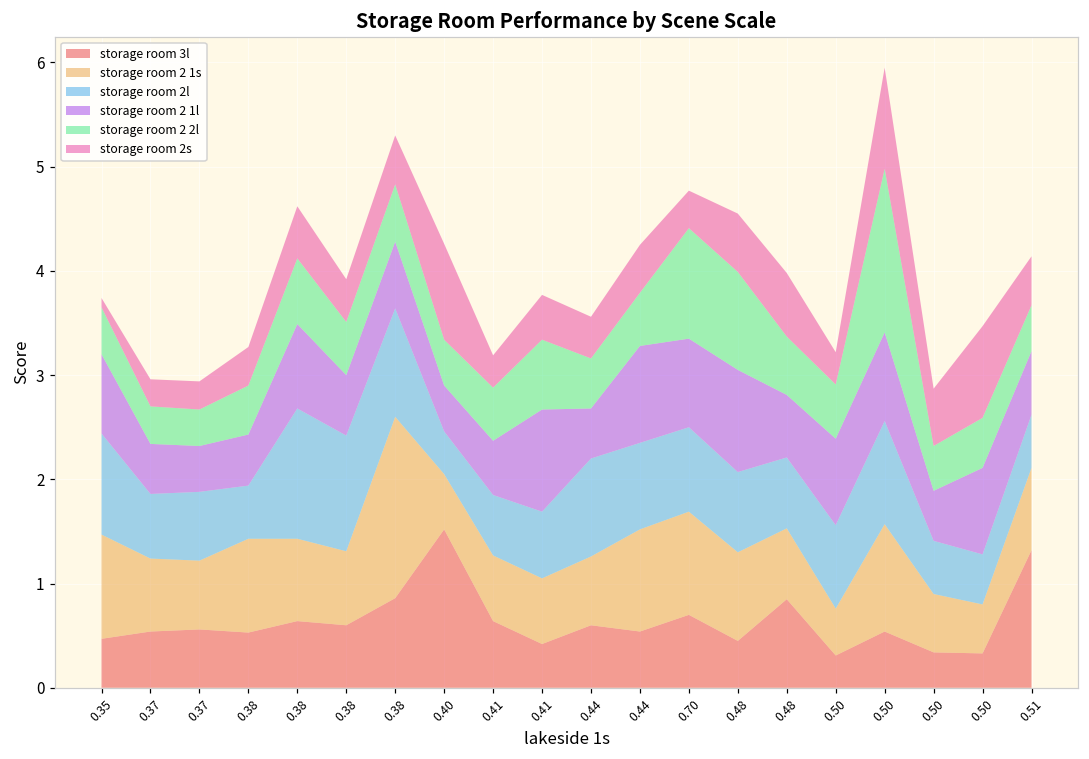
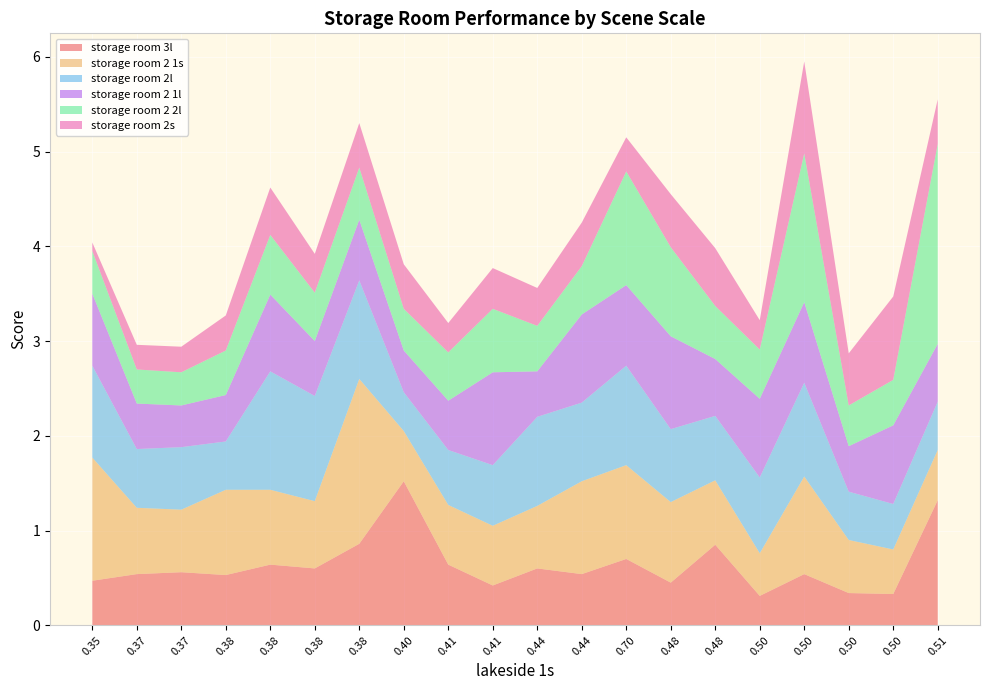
storage room 2 1s, 0.35: 1.0 -> 1.3
storage room 2s, 0.40: 0.9 -> 0.5
storage room 2l, 0.70: 0.8 -> 1.1
storage room 2 2l, 0.70: 1.1 -> 1.2
storage room 2 1s, 0.51: 0.8 -> 0.5
storage room 2 2l, 0.51: 0.4 -> 2.1
